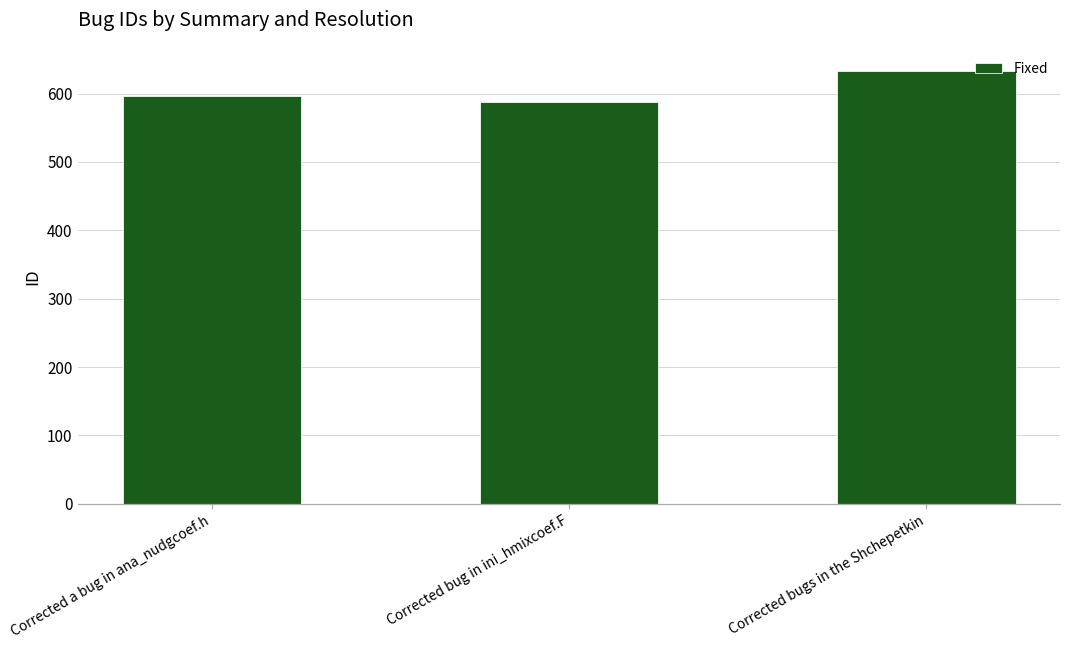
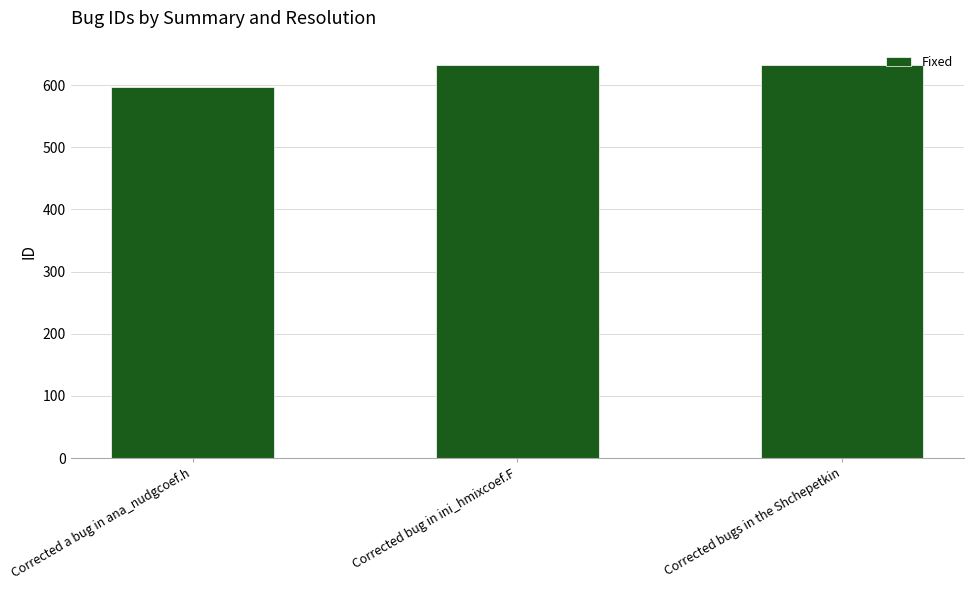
Corrected bug in ini_hmixcoef.F: 590 -> 630
